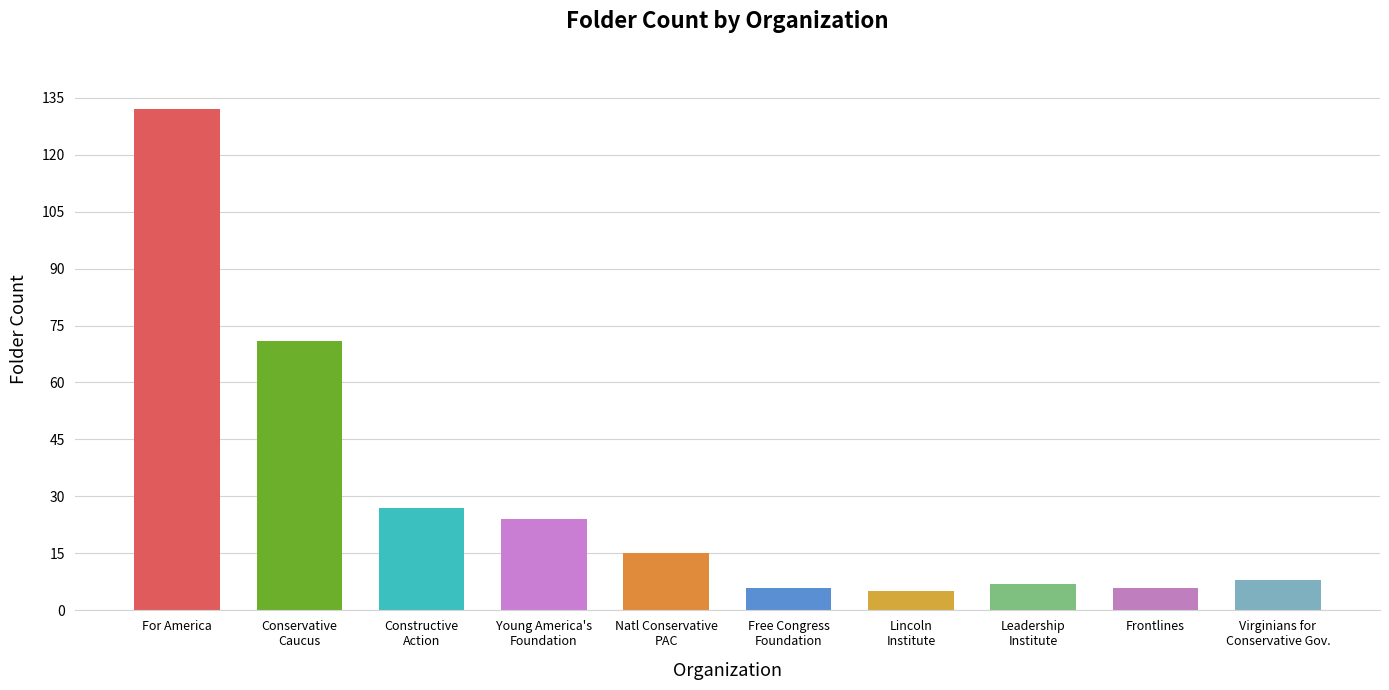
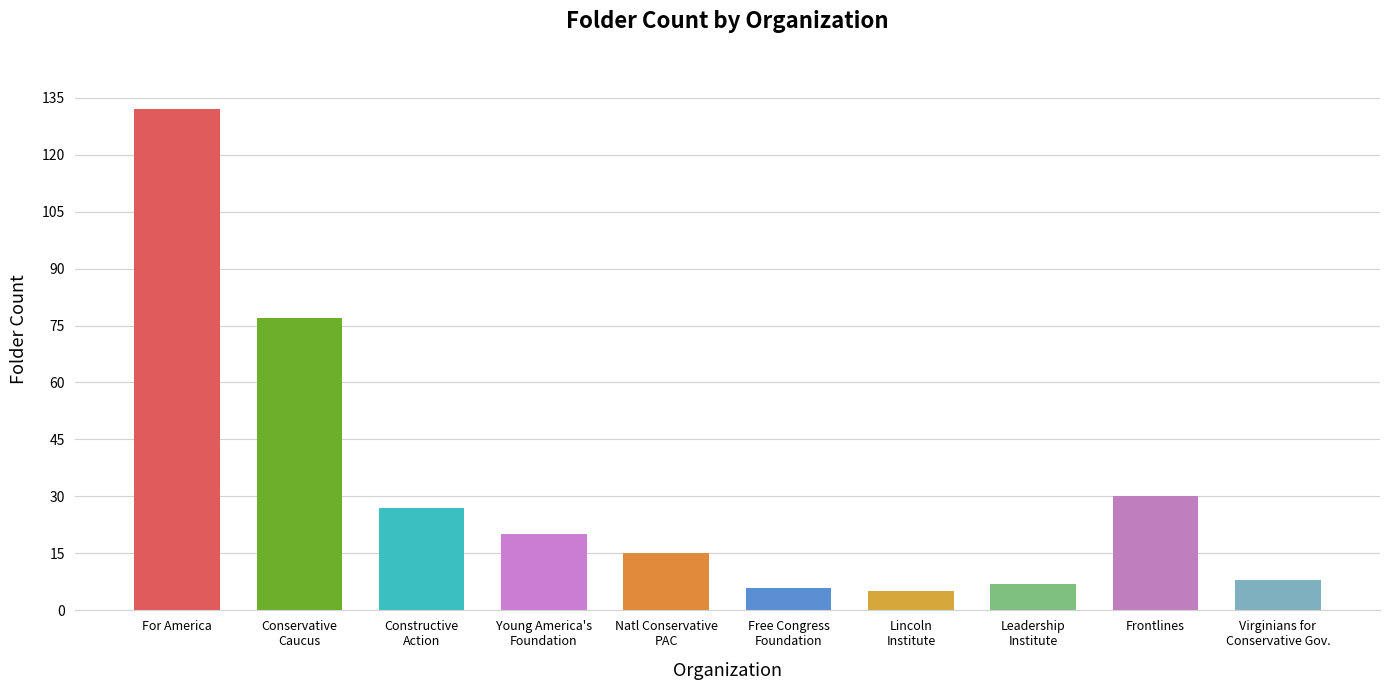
Conservative Caucus: 71 -> 77
Young America's Foundation: 24 -> 20
Frontlines: 6 -> 30
